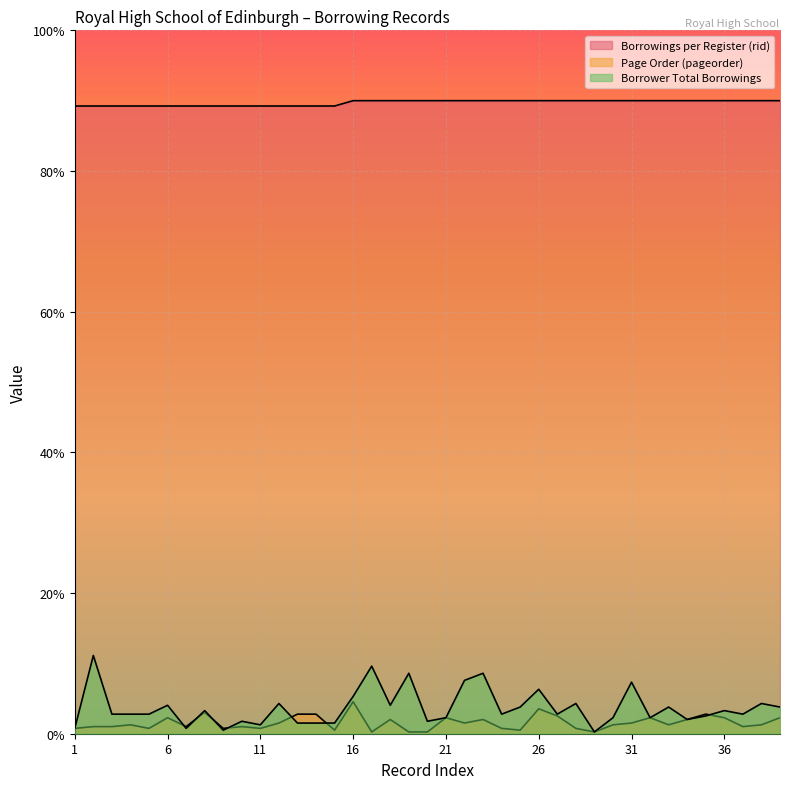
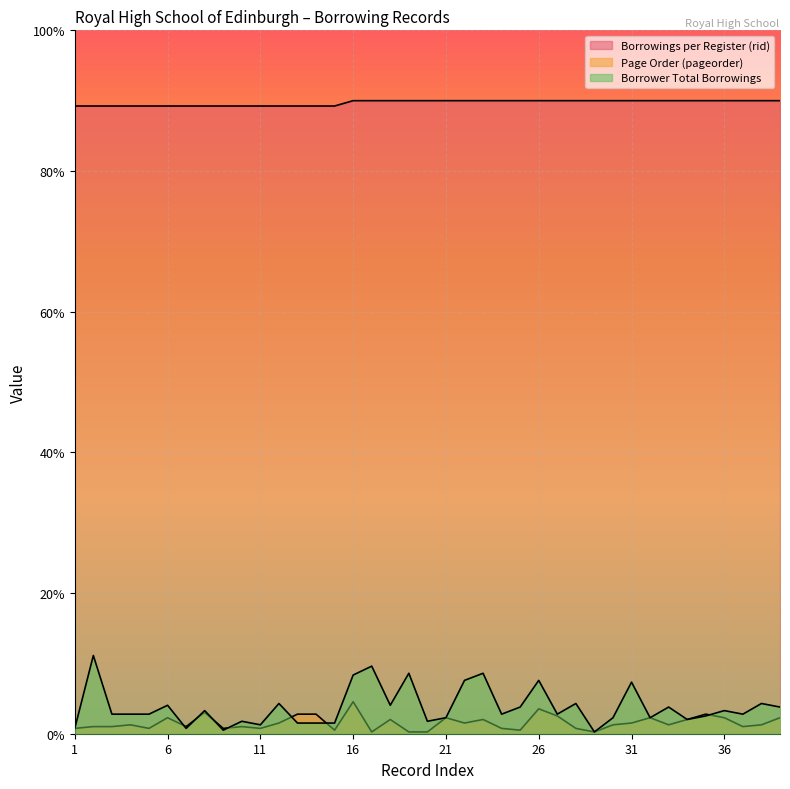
Borrower Total Borrowings, 16: 5% -> 8%
Borrower Total Borrowings, 26: 6% -> 8%
